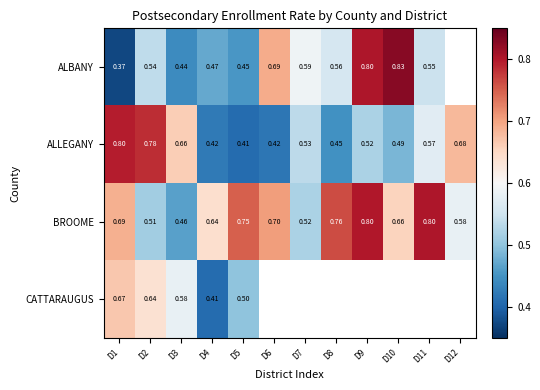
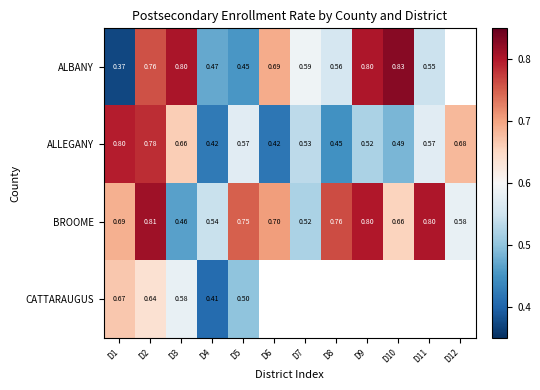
ALBANY, D2: 0.54 -> 0.76
ALBANY, D3: 0.44 -> 0.80
ALLEGANY, D5: 0.41 -> 0.57
BROOME, D2: 0.51 -> 0.81
BROOME, D4: 0.64 -> 0.54
